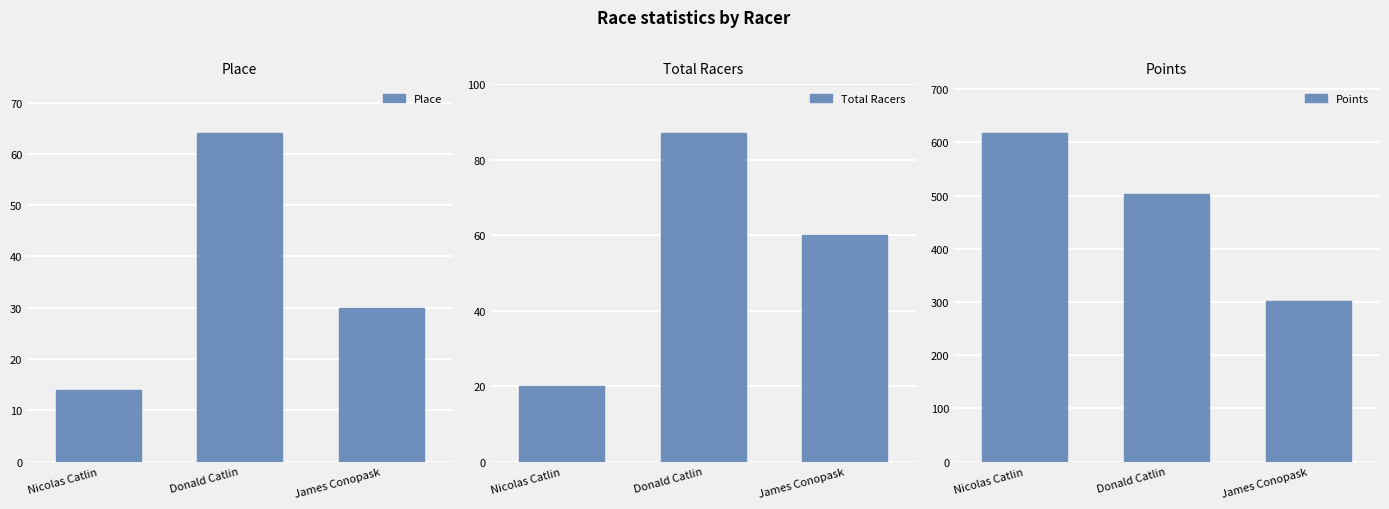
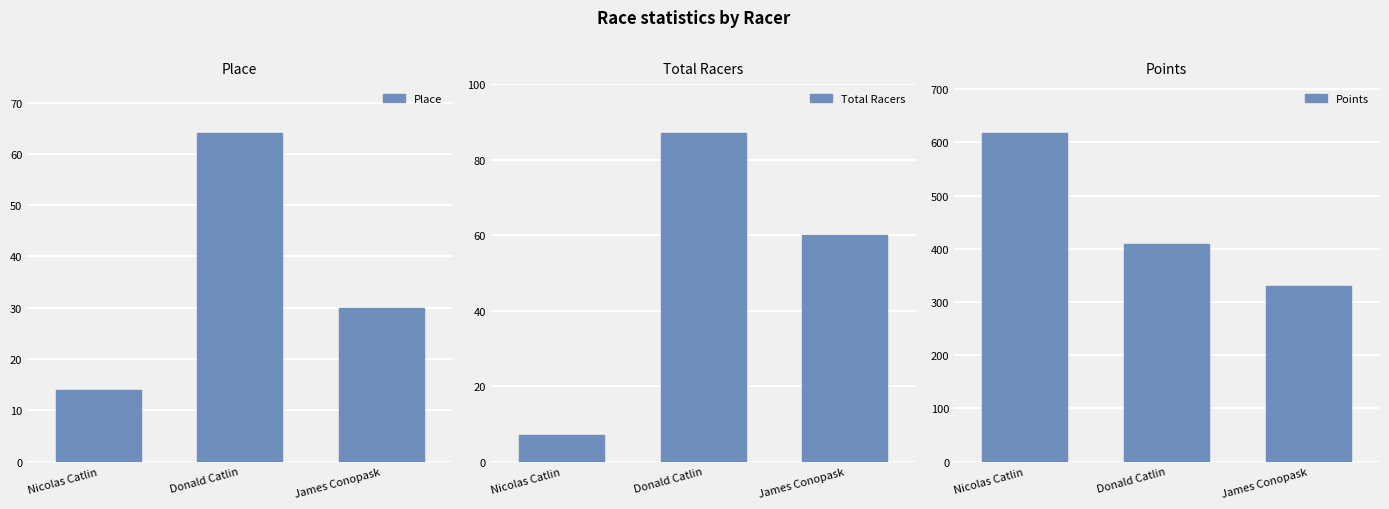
Total Racers, Nicolas Catlin: 20 -> 7
Points, Donald Catlin: 500 -> 410
Points, James Conopask: 300 -> 330
